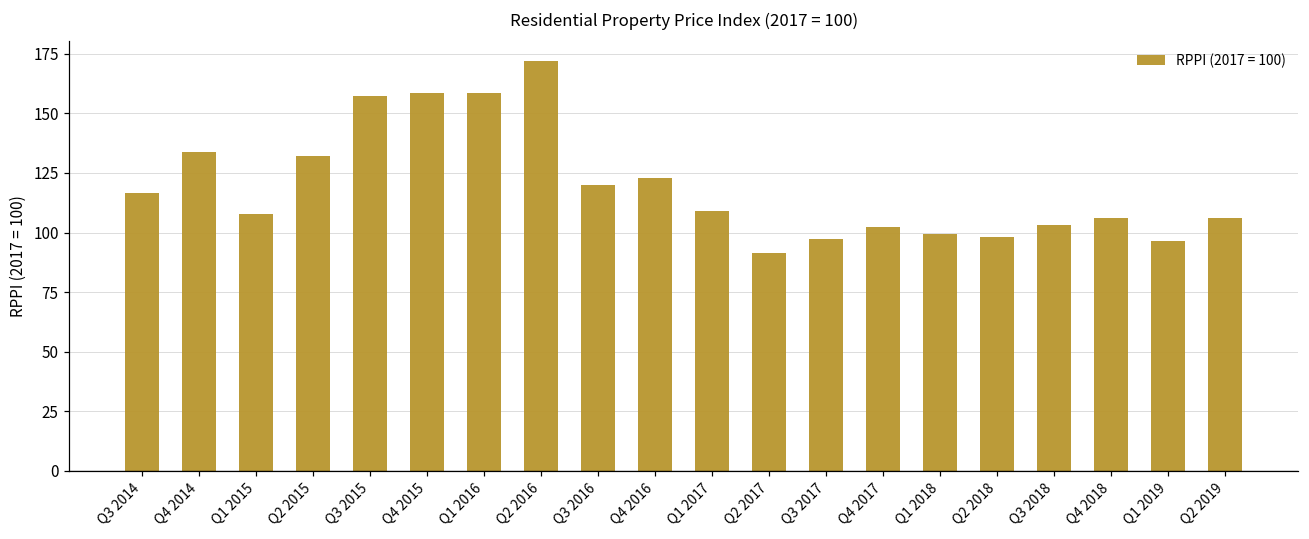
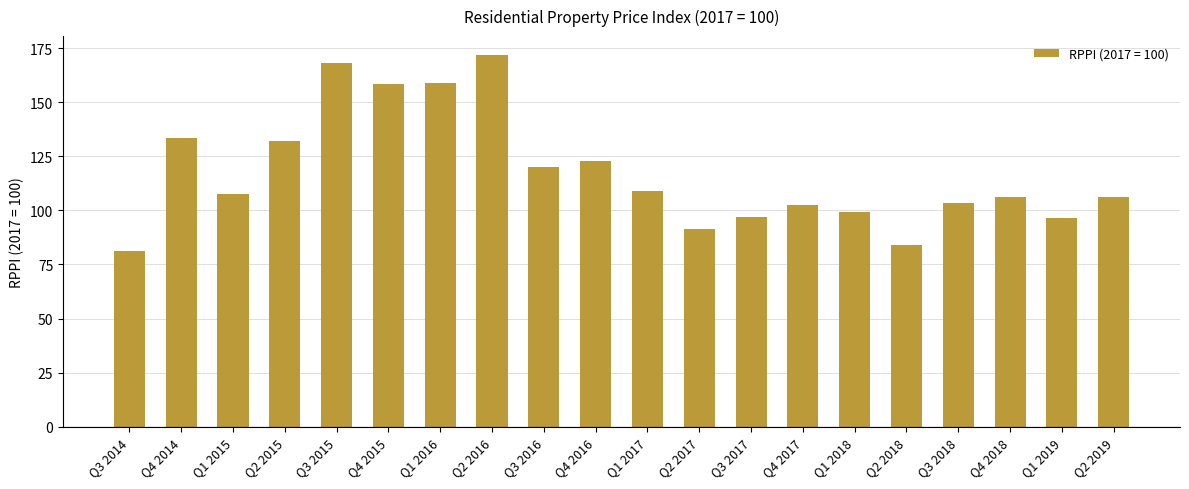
Q3 2014: 116 -> 81
Q3 2015: 157 -> 168
Q2 2018: 98 -> 84
